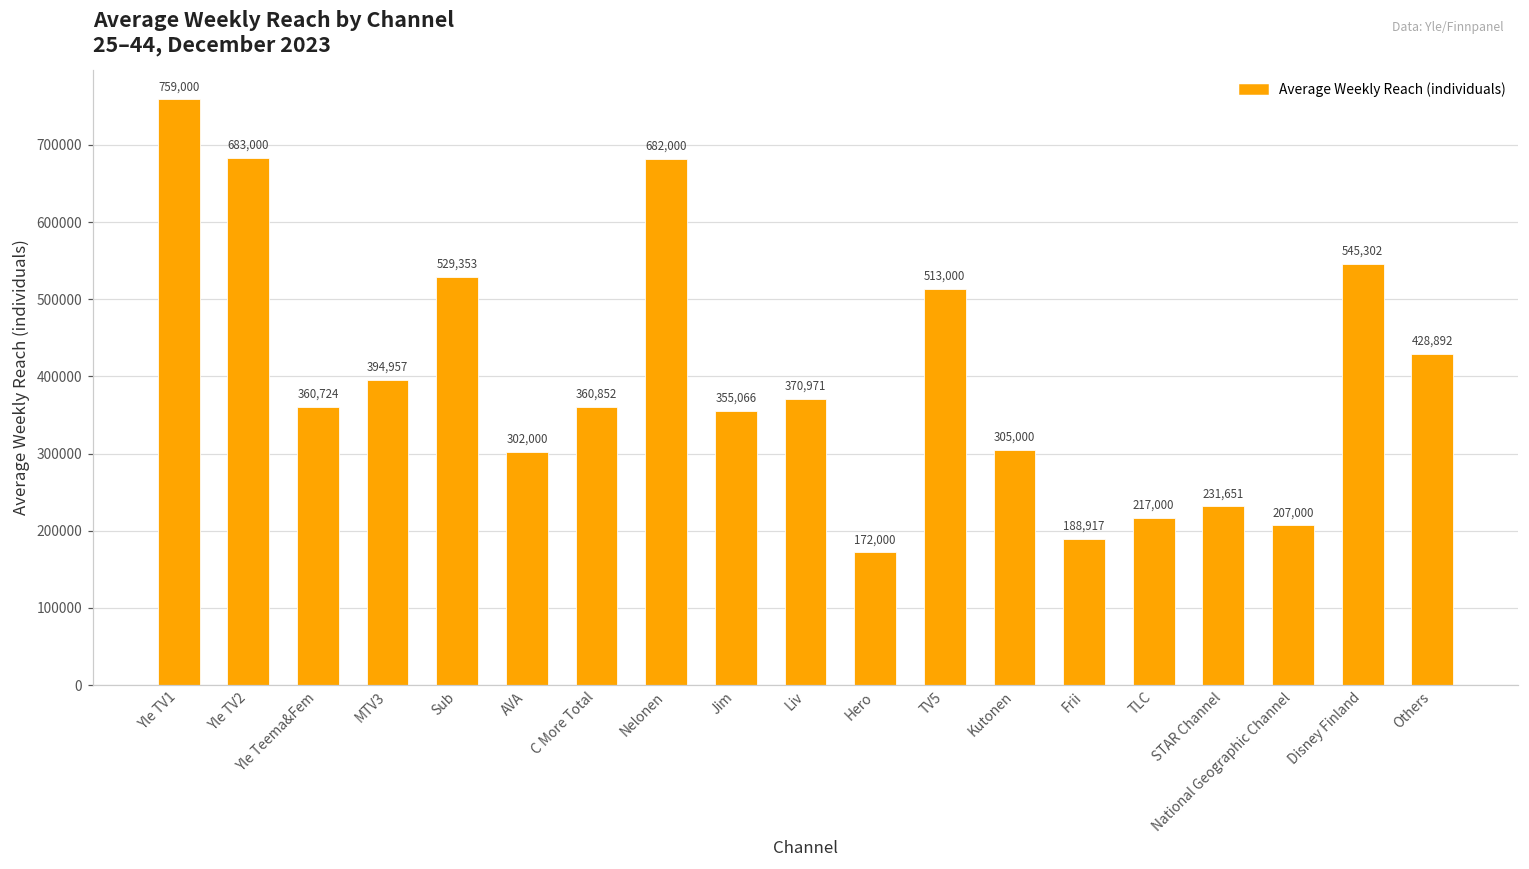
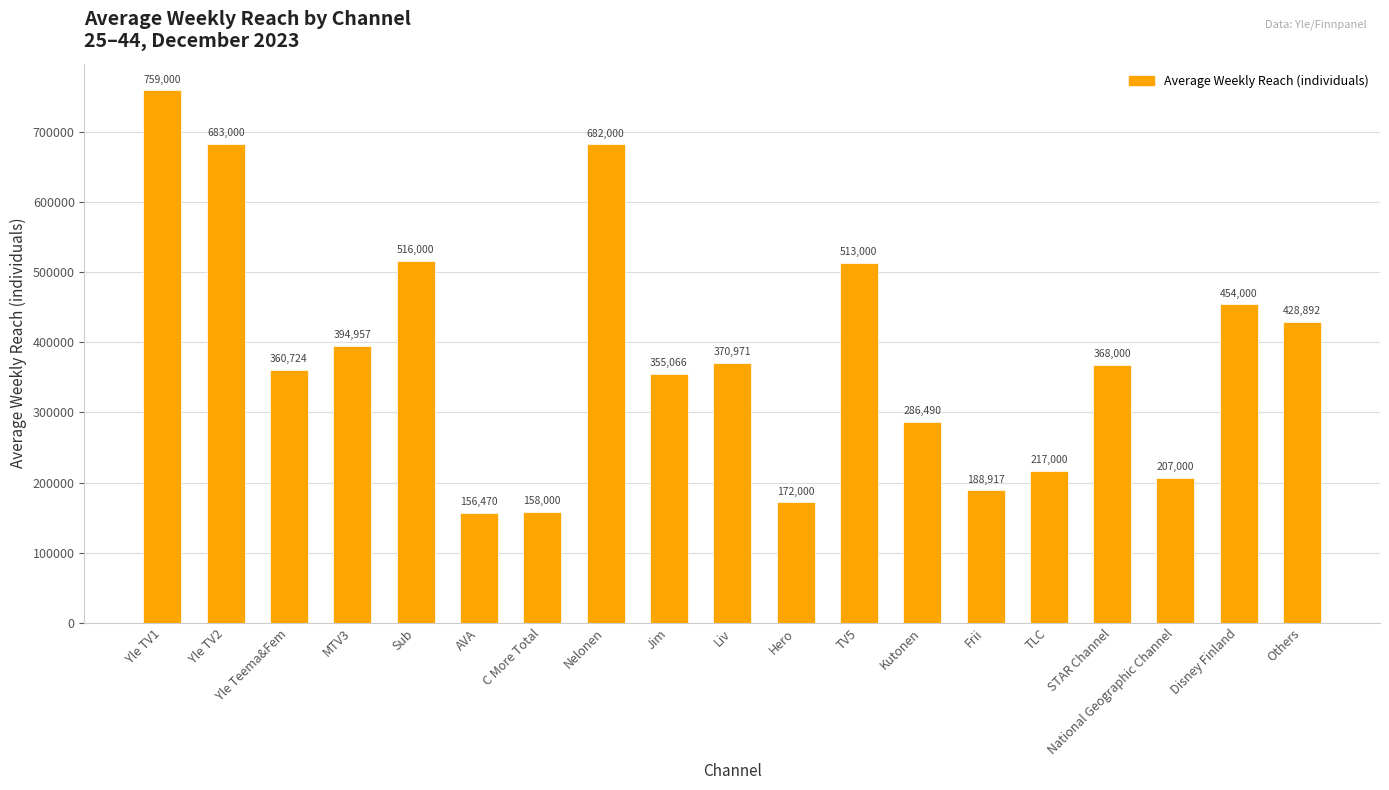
Sub: 529,353 -> 516,000
AVA: 302,000 -> 156,470
C More Total: 360,852 -> 158,000
Kutonen: 305,000 -> 286,490
STAR Channel: 231,651 -> 368,000
Disney Finland: 545,302 -> 454,000
